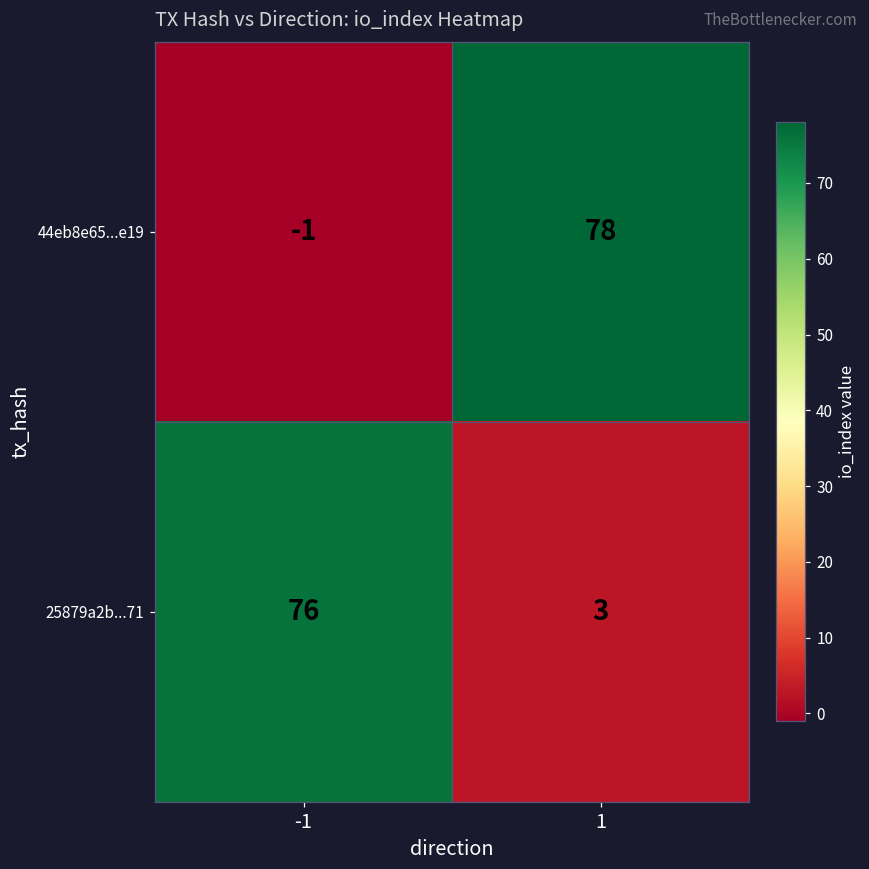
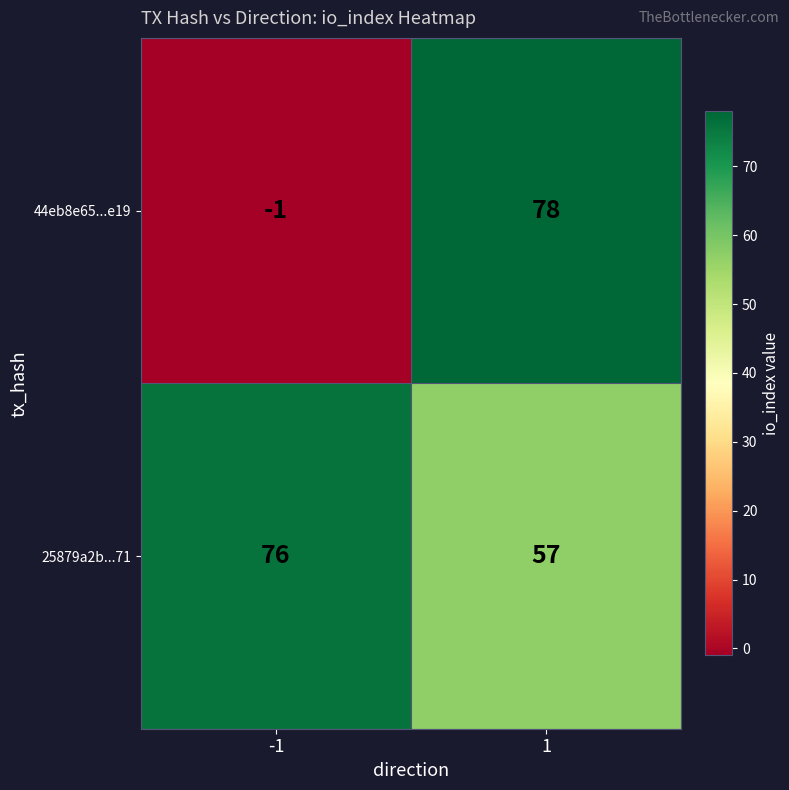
25879a2b...71, 1: 3 -> 57
